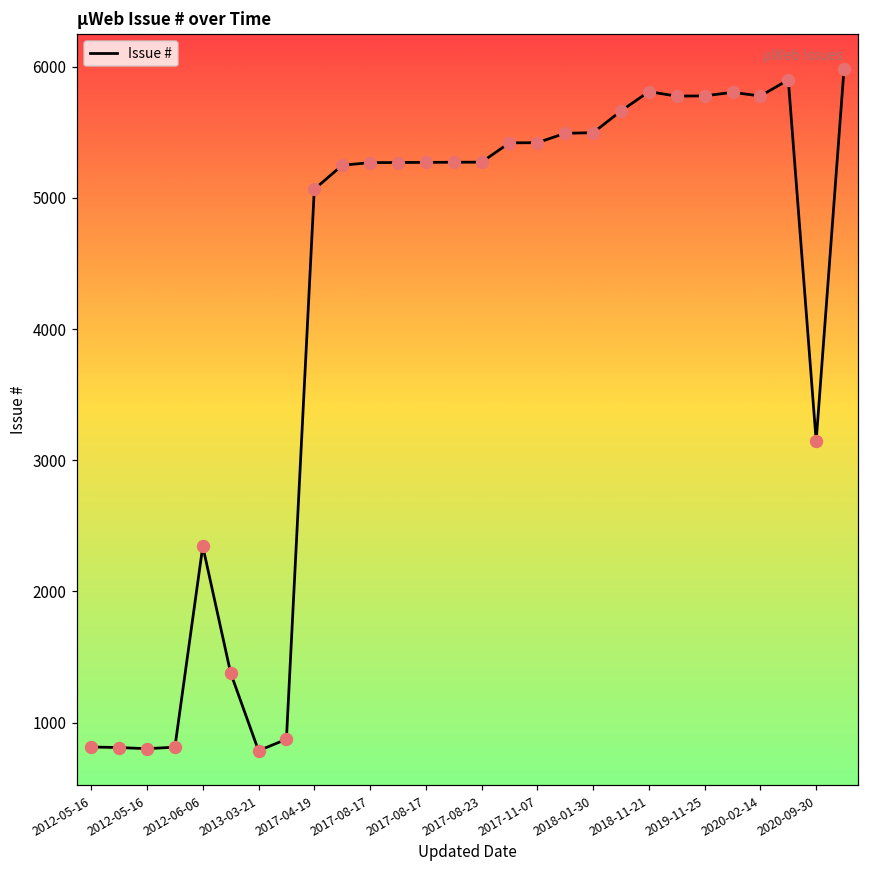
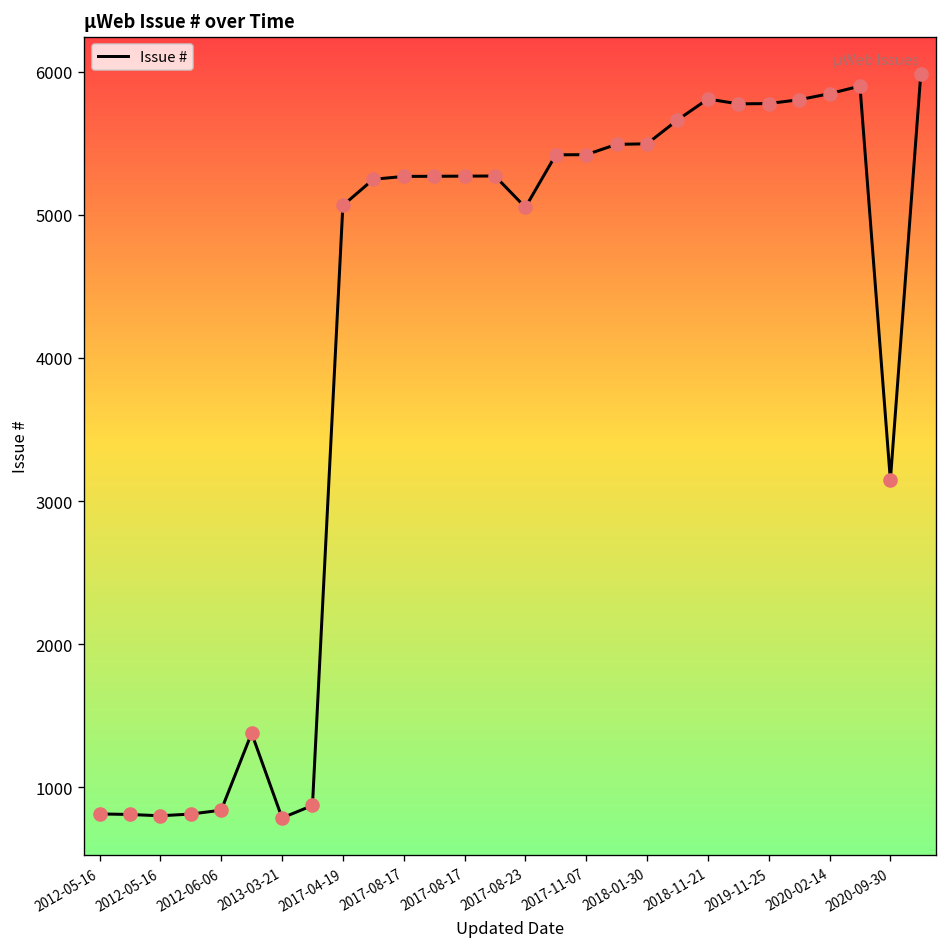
2012-06-06: 2340 -> 840
2017-08-23: 5270 -> 5050
2020-02-14: 5780 -> 5850
